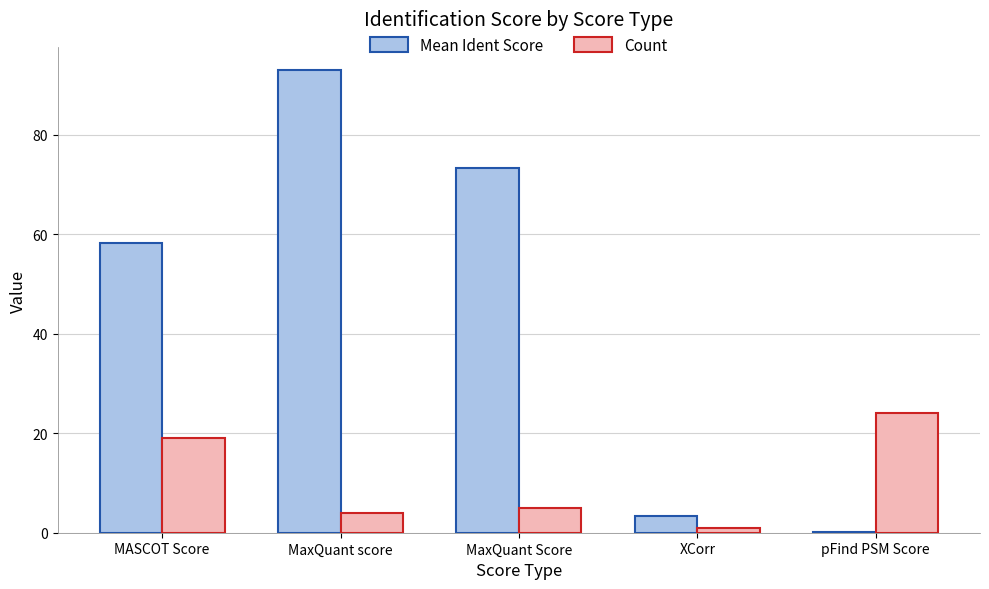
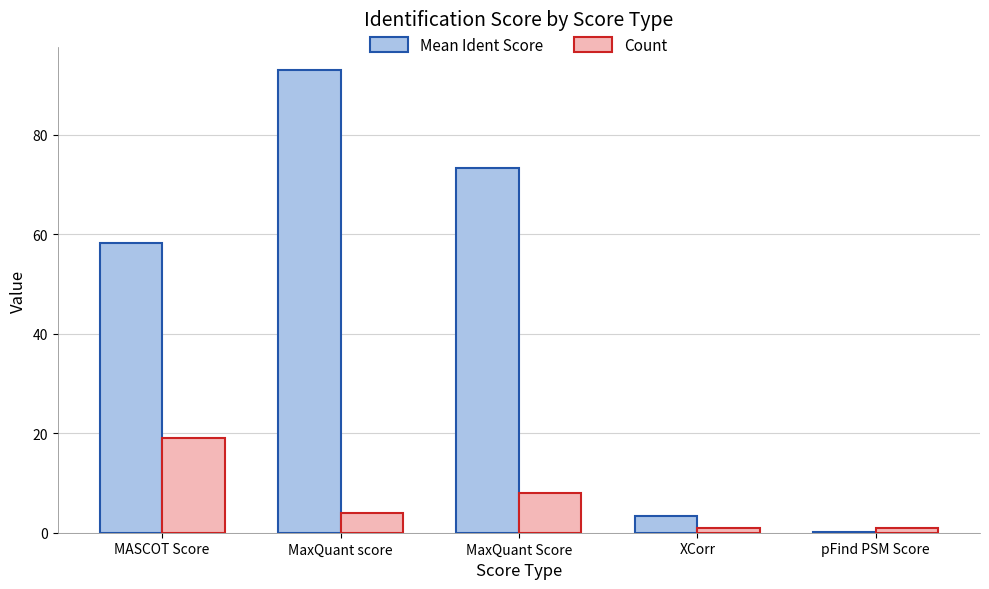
Count, MaxQuant Score: 5 -> 8
Count, pFind PSM Score: 24 -> 1
